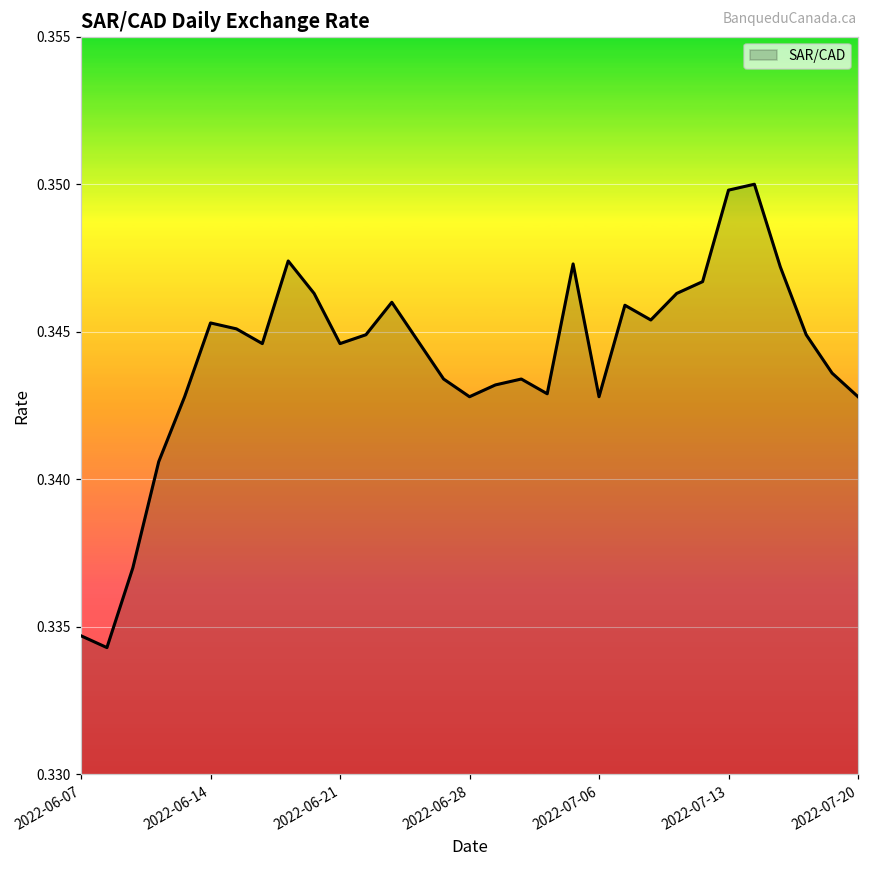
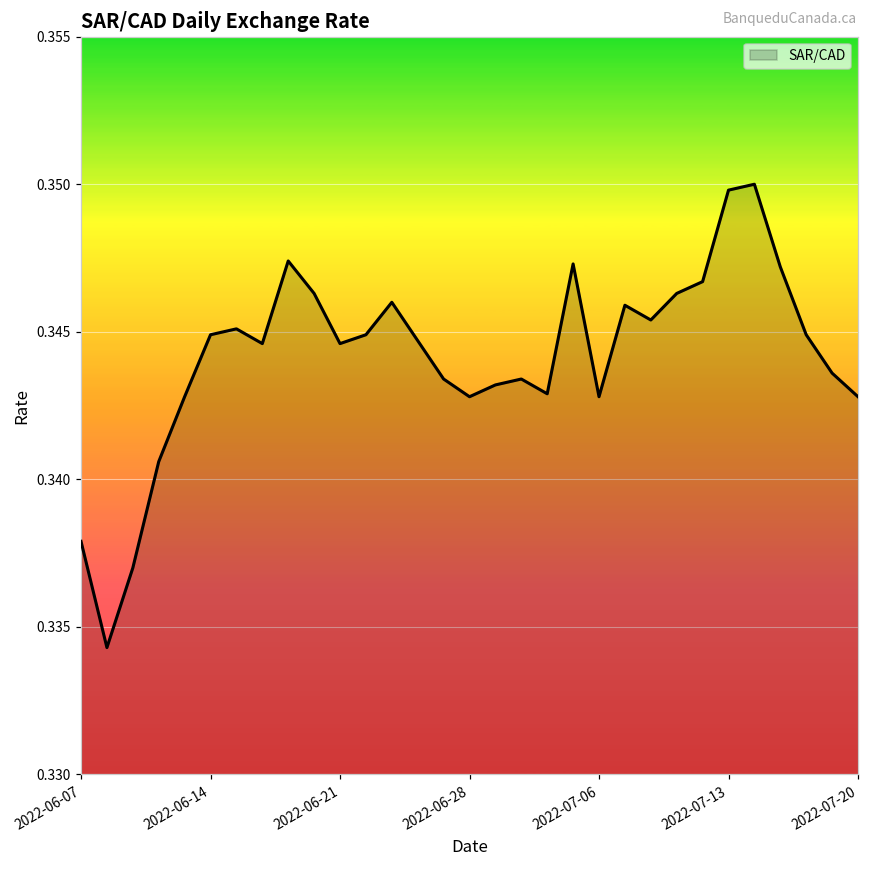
2022-06-07: 0.3347 -> 0.3379
2022-06-14: 0.3453 -> 0.3449
